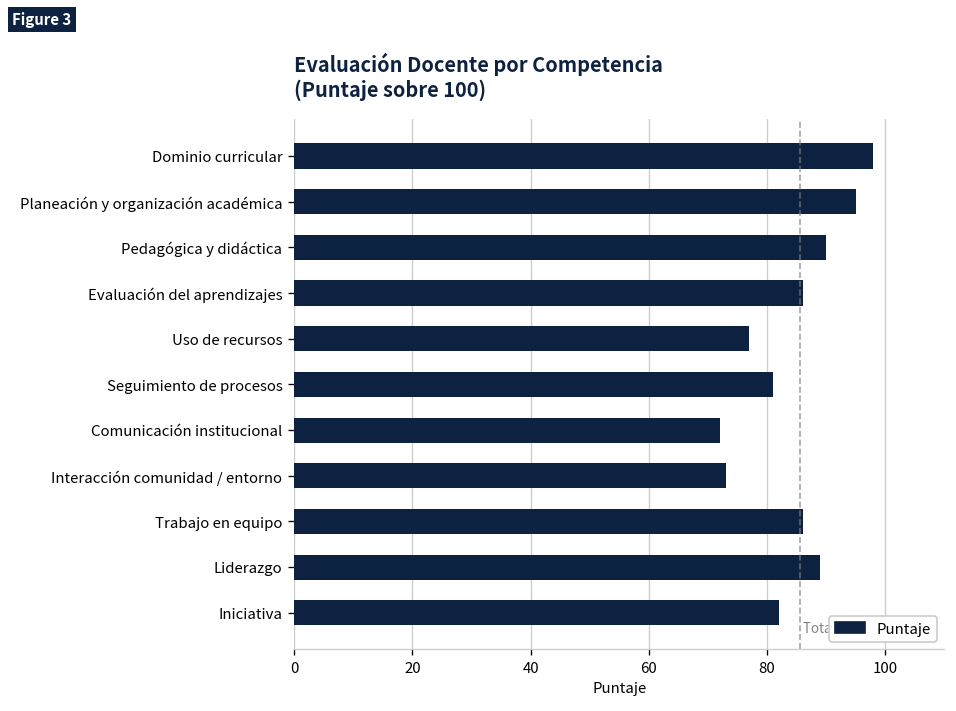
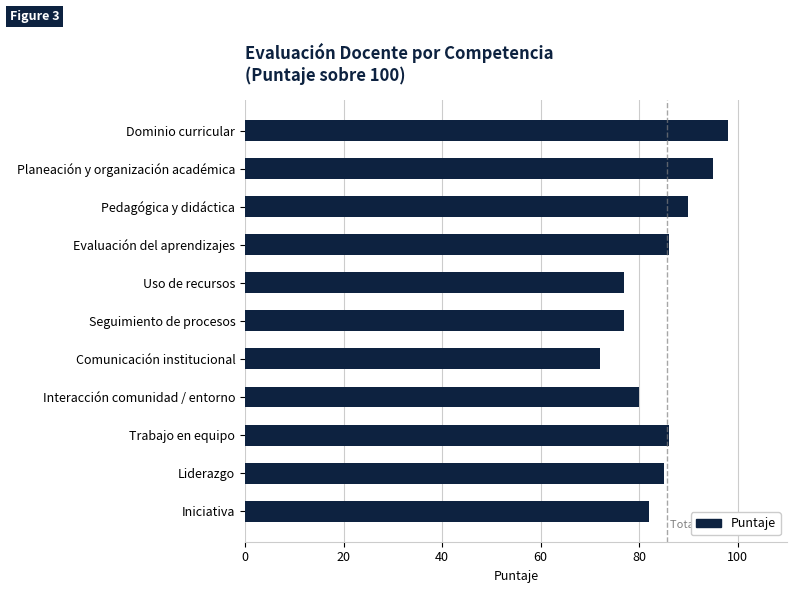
Seguimiento de procesos: 81 -> 77
Interacción comunidad / entorno: 73 -> 80
Liderazgo: 89 -> 85
